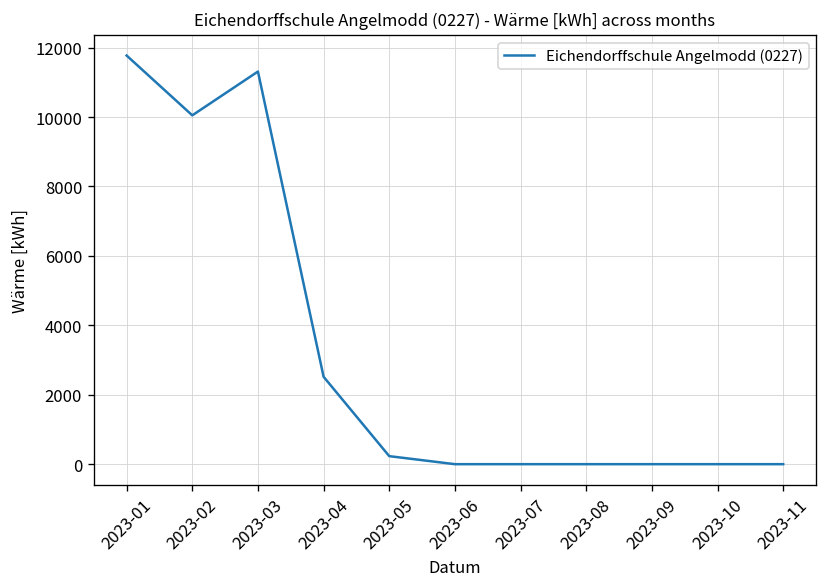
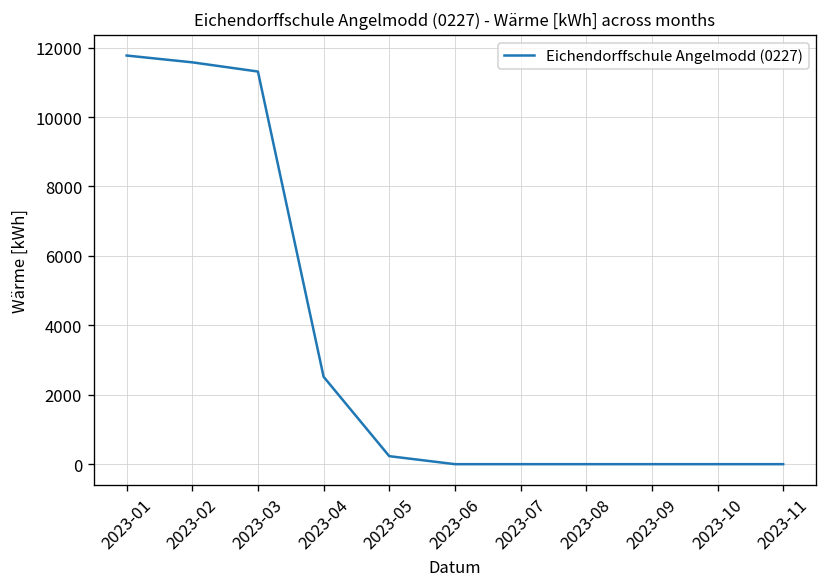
2023-02: 10000 -> 11600
